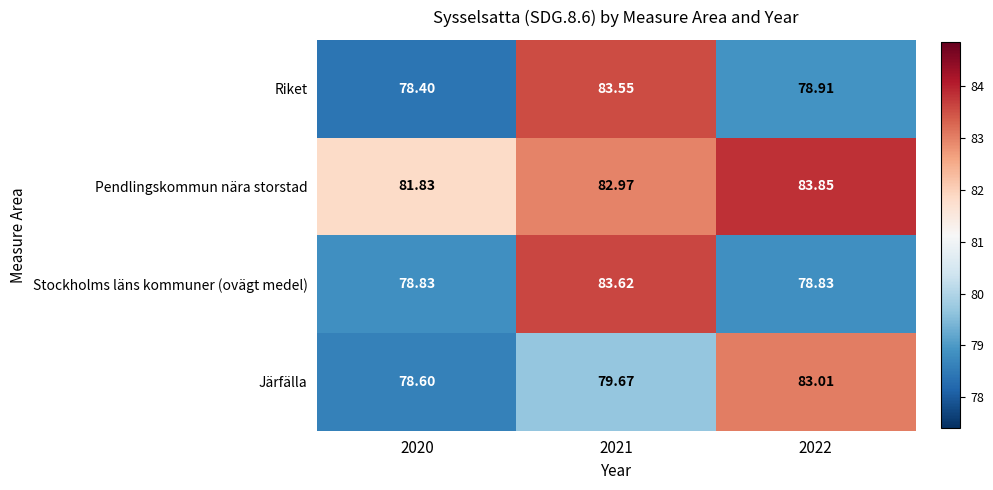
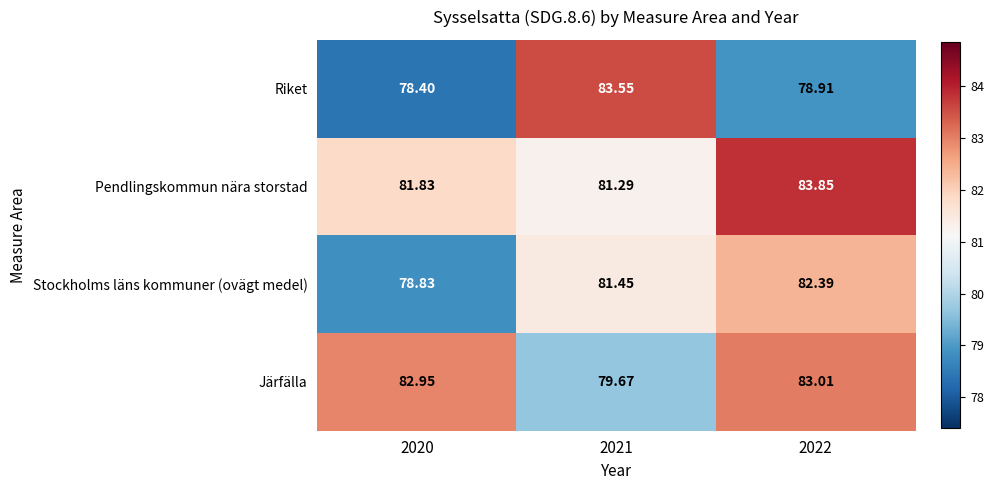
Pendlingskommun nära storstad, 2021: 82.97 -> 81.29
Stockholms läns kommuner (ovägt medel), 2021: 83.62 -> 81.45
Stockholms läns kommuner (ovägt medel), 2022: 78.83 -> 82.39
Järfälla, 2020: 78.60 -> 82.95
